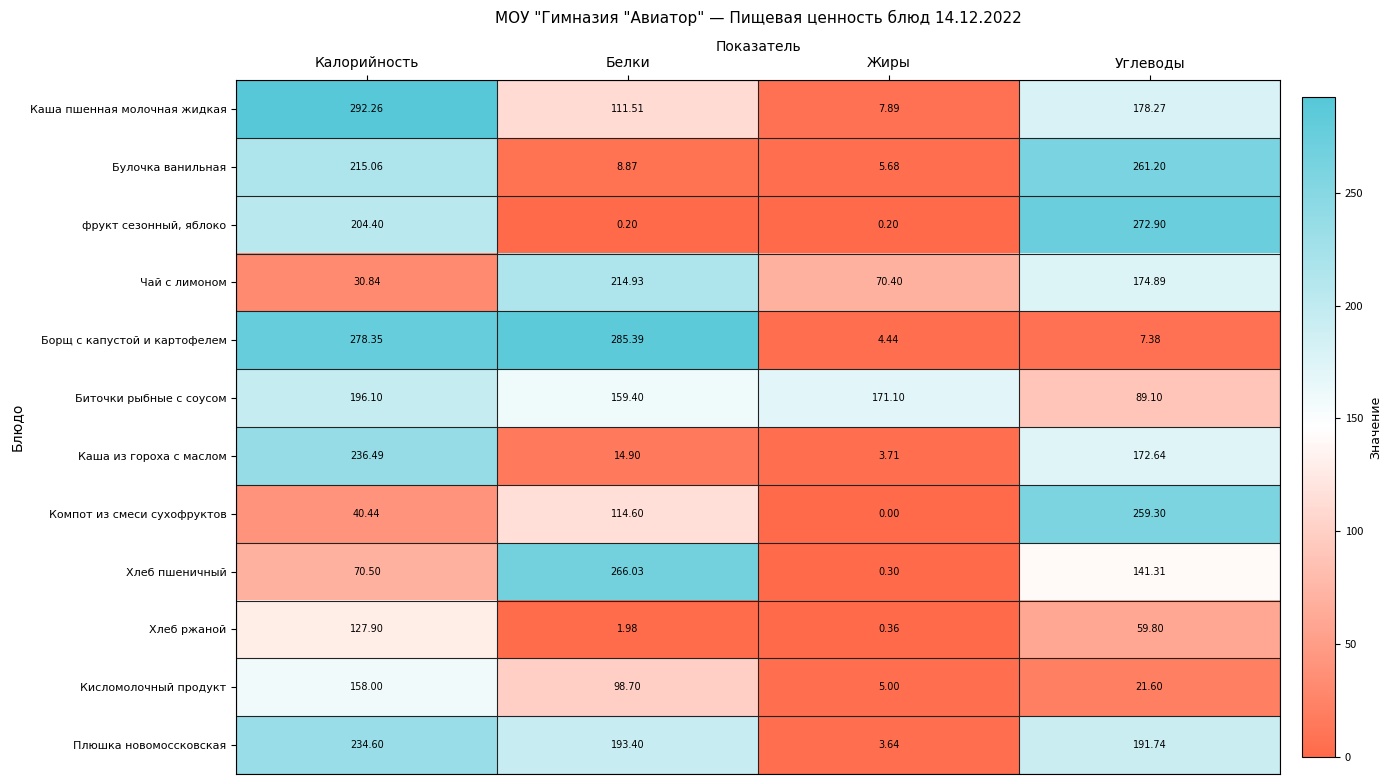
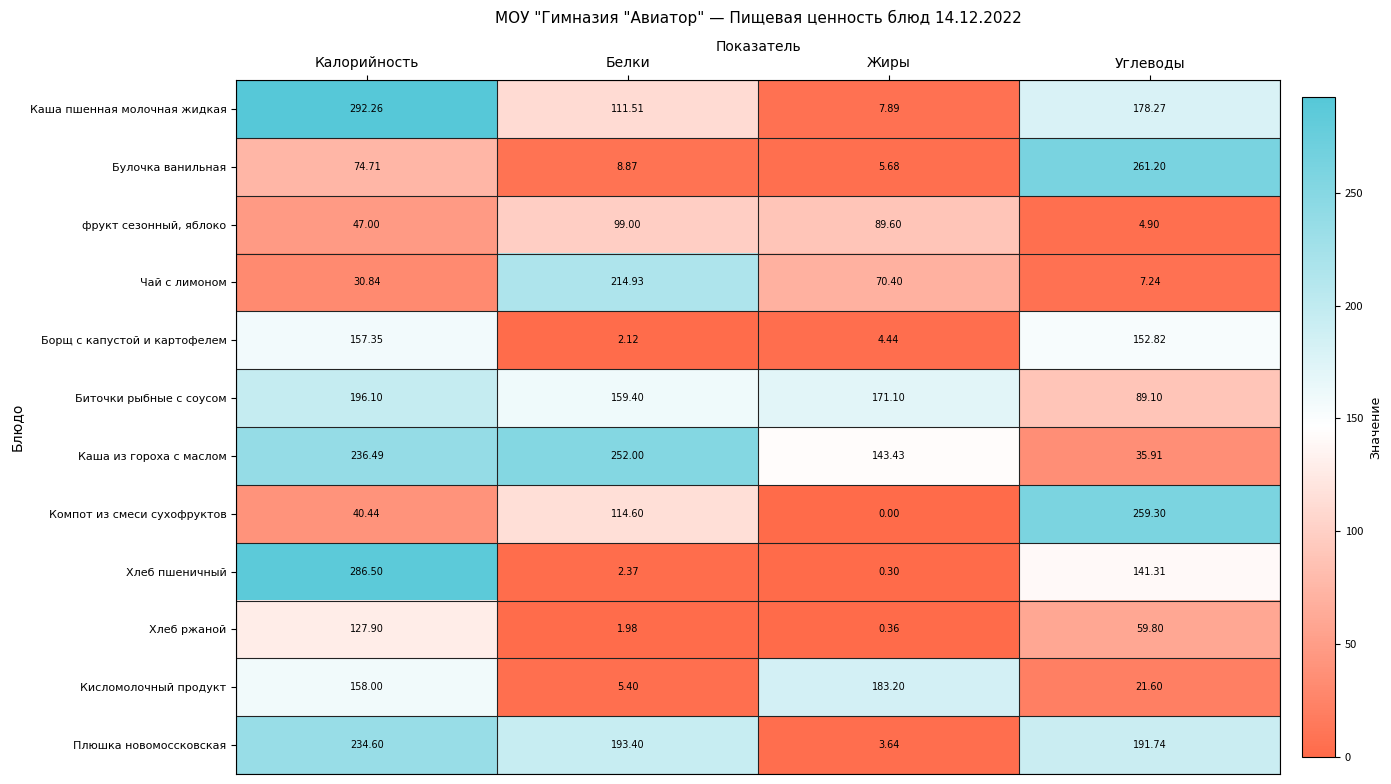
Булочка ванильная, Калорийность: 215.06 -> 74.71
фрукт сезонный, яблоко, Калорийность: 204.40 -> 47.00
фрукт сезонный, яблоко, Белки: 0.20 -> 99.00
фрукт сезонный, яблоко, Жиры: 0.20 -> 89.60
фрукт сезонный, яблоко, Углеводы: 272.90 -> 4.90
Чай с лимоном, Углеводы: 174.89 -> 7.24
Борщ с капустой и картофелем, Калорийность: 278.35 -> 157.35
Борщ с капустой и картофелем, Белки: 285.39 -> 2.12
Борщ с капустой и картофелем, Углеводы: 7.38 -> 152.82
Каша из гороха с маслом, Белки: 14.90 -> 252.00
Каша из гороха с маслом, Жиры: 3.71 -> 143.43
Каша из гороха с маслом, Углеводы: 172.64 -> 35.91
Хлеб пшеничный, Калорийность: 70.50 -> 286.50
Хлеб пшеничный, Белки: 266.03 -> 2.37
Кисломолочный продукт, Белки: 98.70 -> 5.40
Кисломолочный продукт, Жиры: 5.00 -> 183.20
